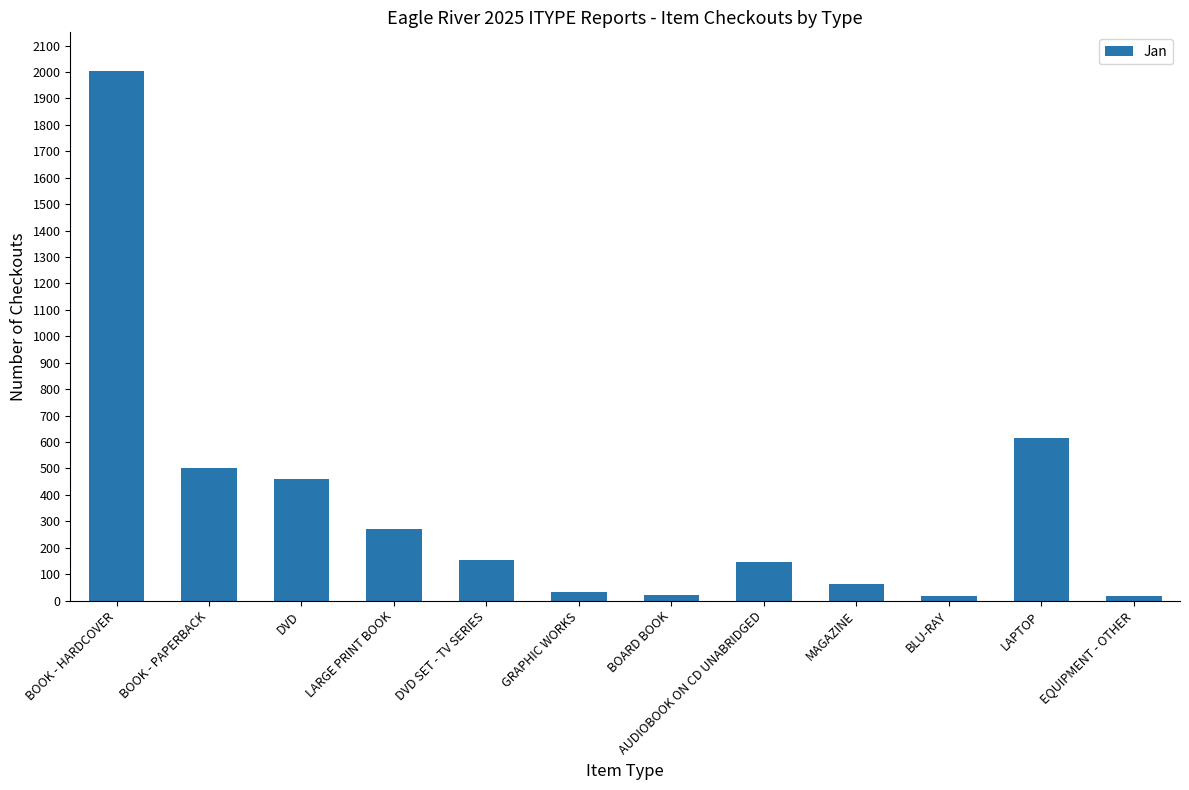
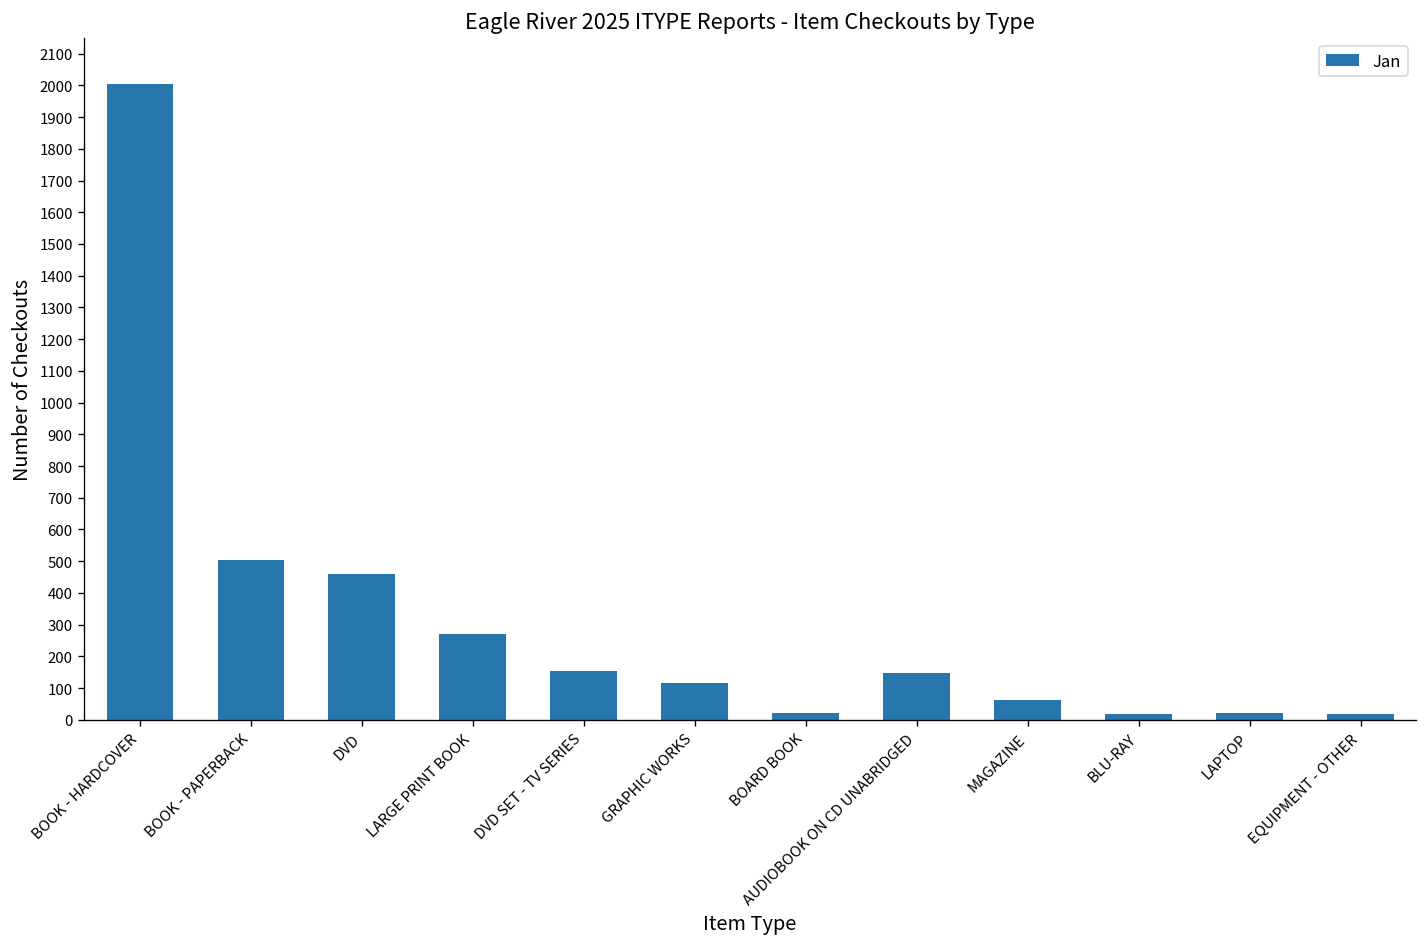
GRAPHIC WORKS: 30 -> 120
LAPTOP: 620 -> 20
